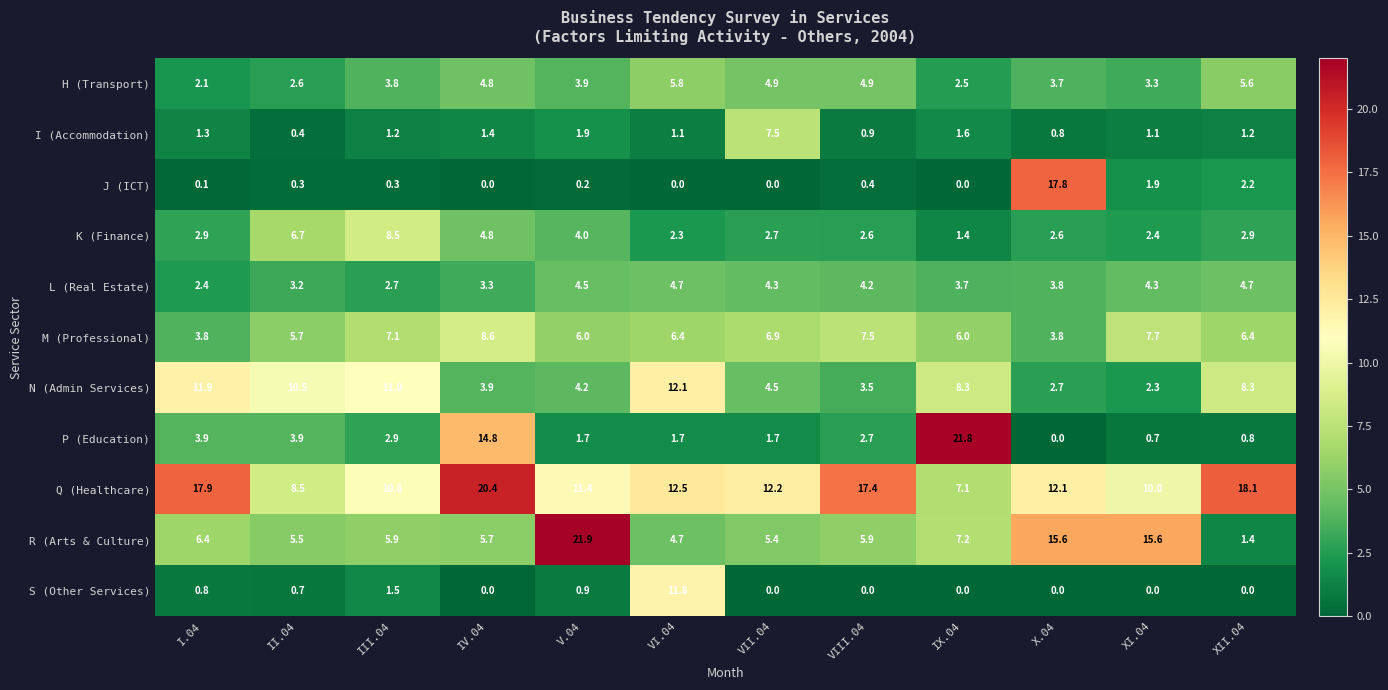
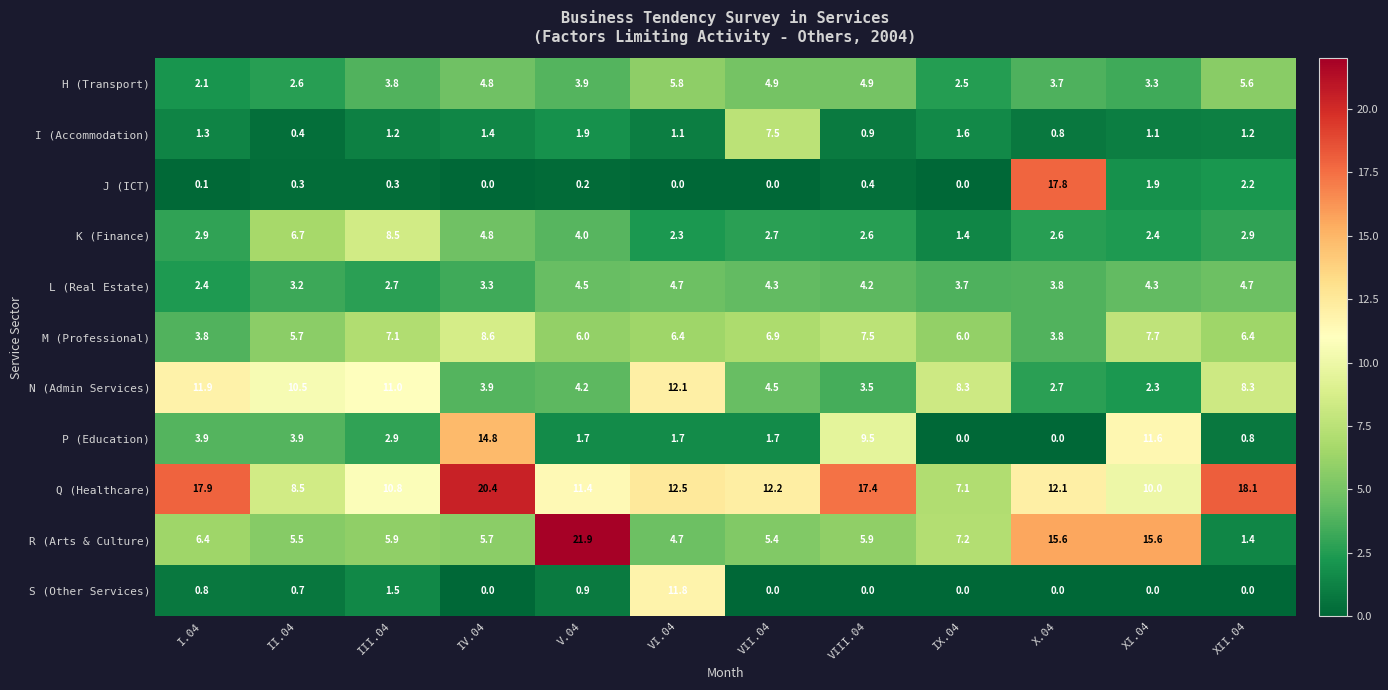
P (Education), VIII.04: 2.7 -> 9.5
P (Education), IX.04: 21.8 -> 0.0
P (Education), XI.04: 0.7 -> 11.6
